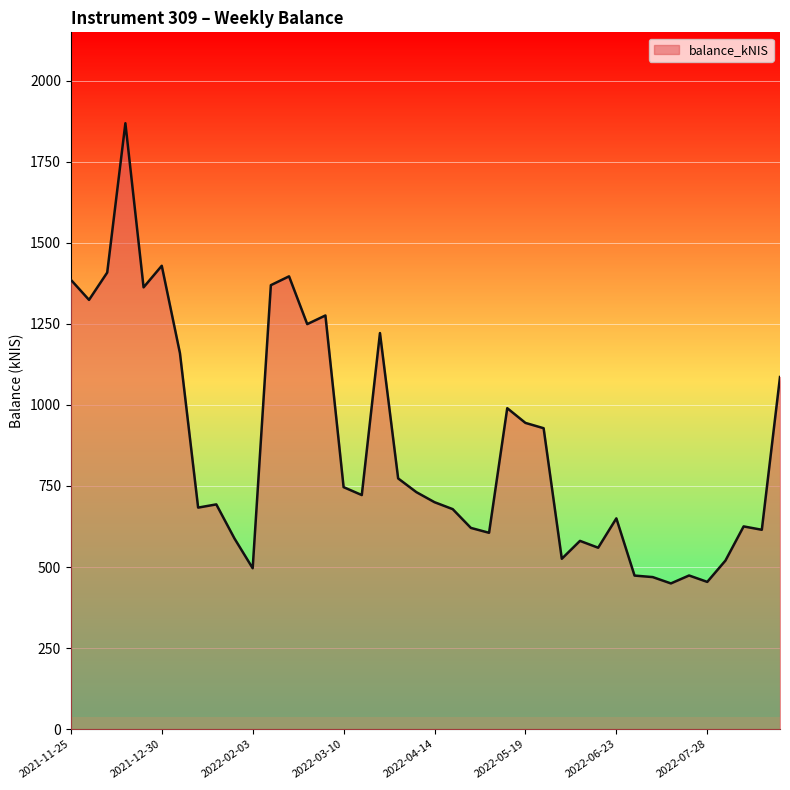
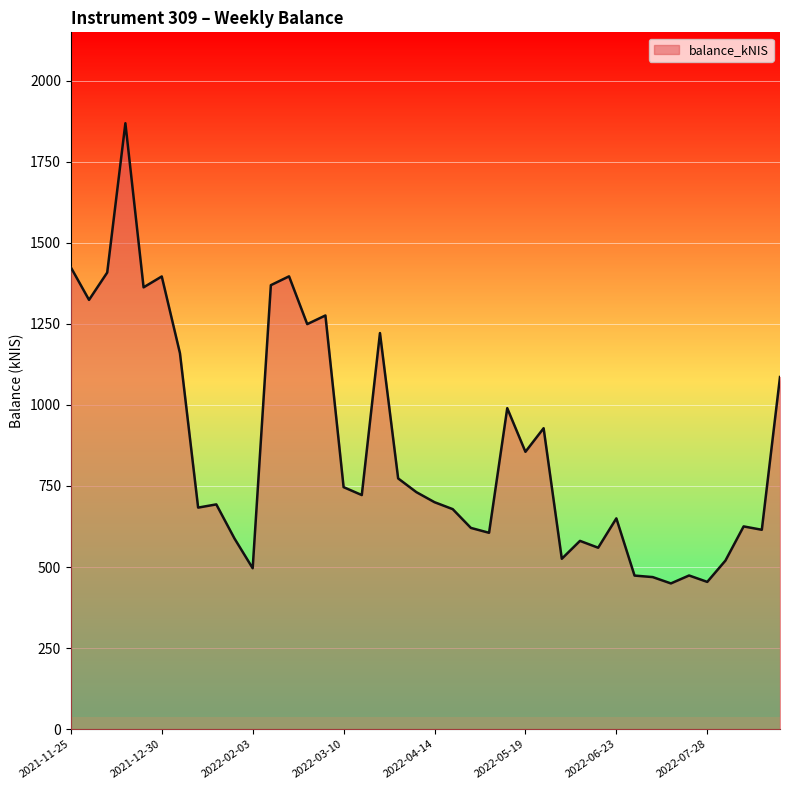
2021-11-25: 1390 -> 1420
2021-12-30: 1430 -> 1400
2022-05-19: 940 -> 860
